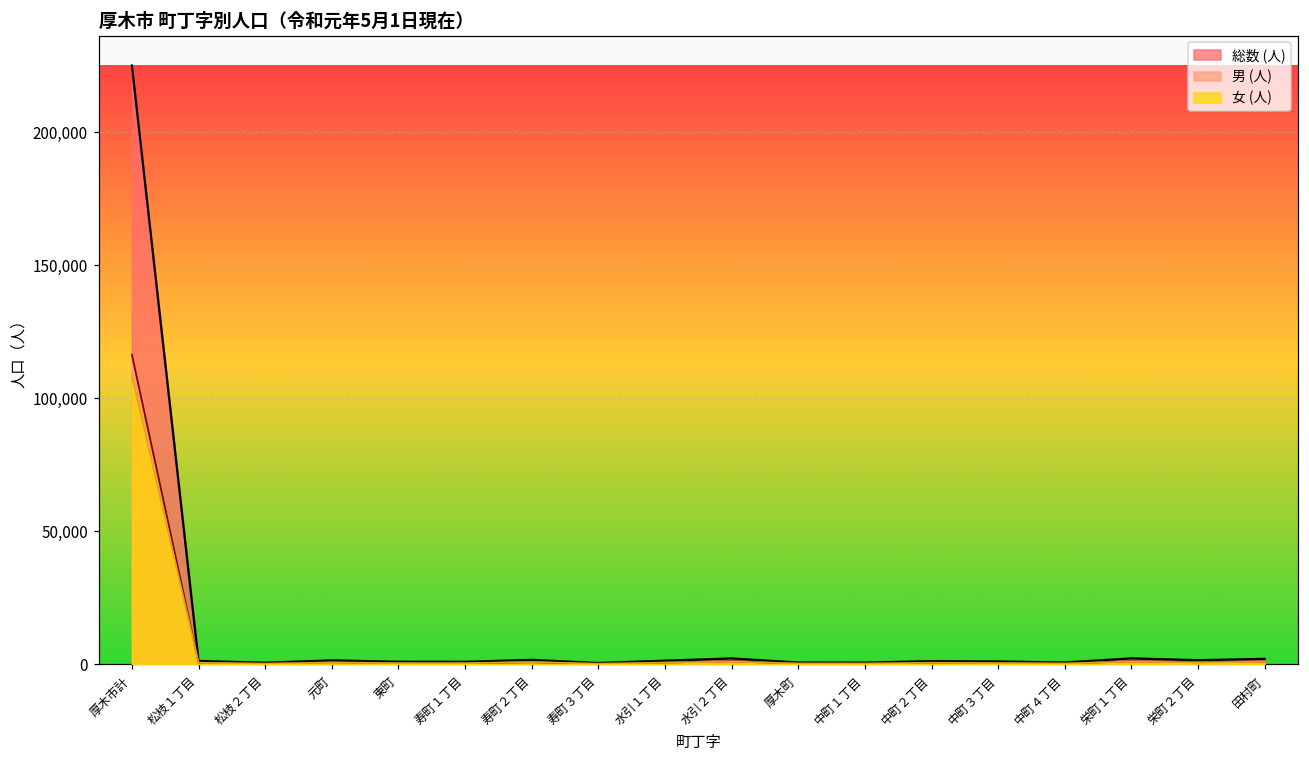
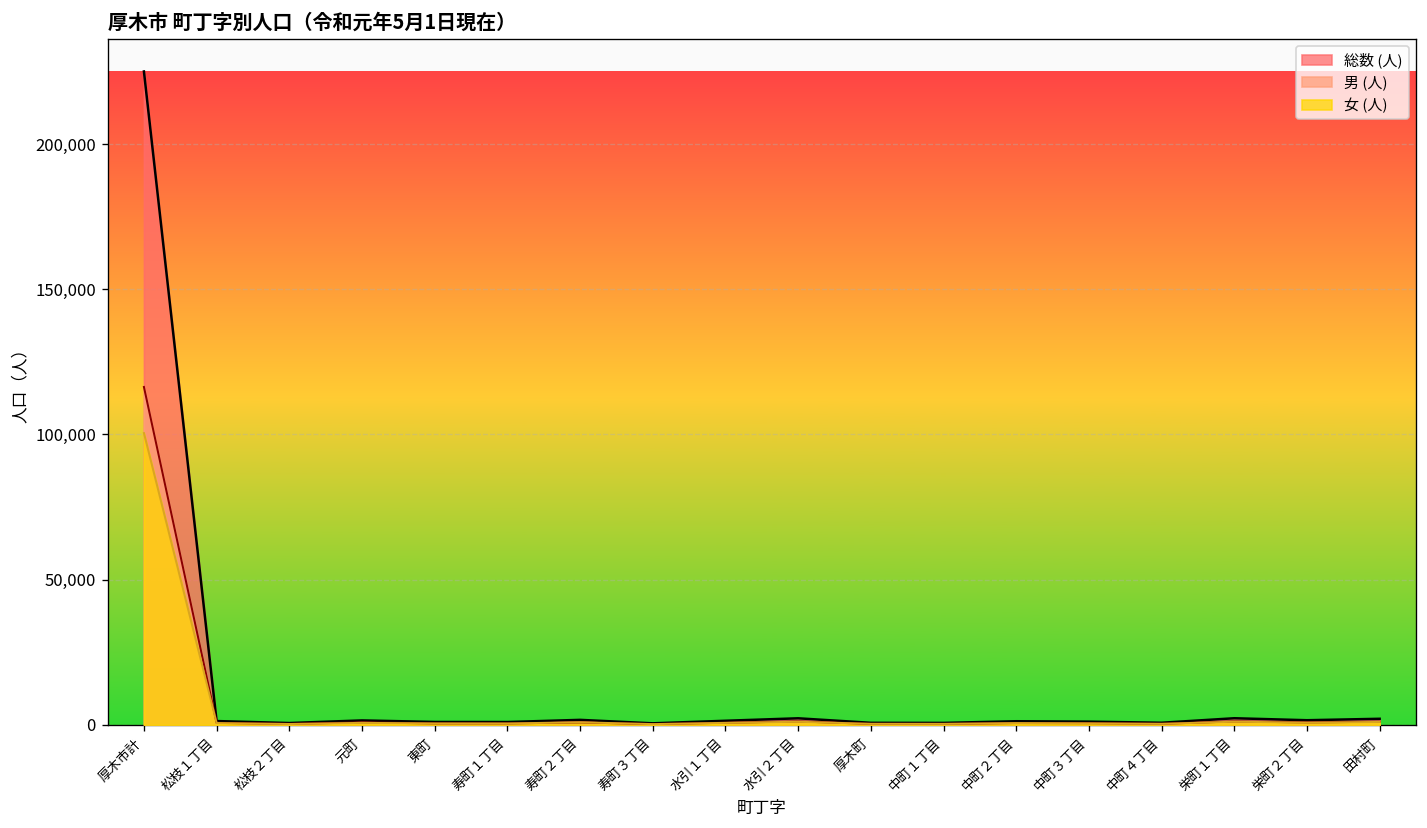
女 (人), 厚木市計: 109,000 -> 100,000
